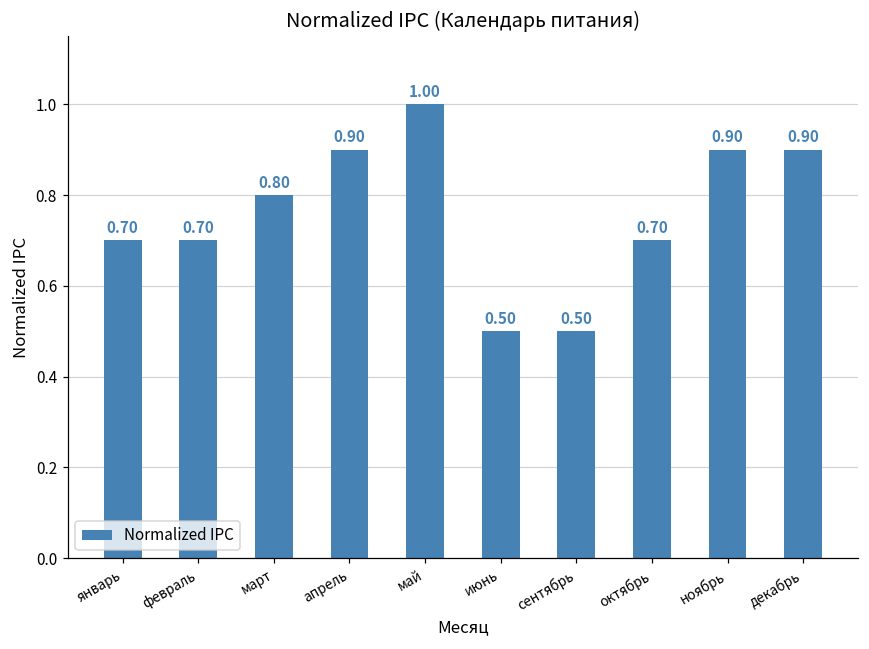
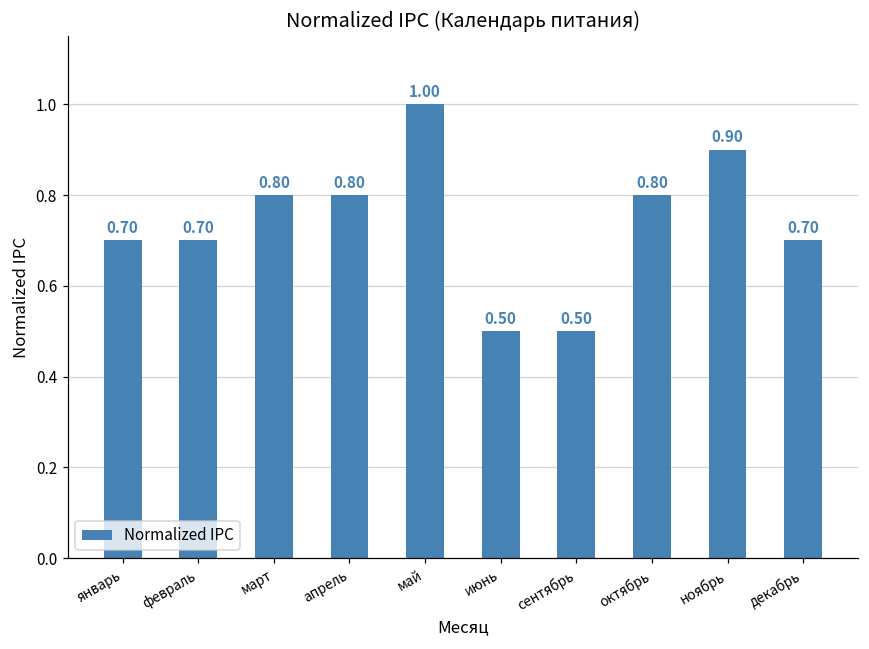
апрель: 0.90 -> 0.80
октябрь: 0.70 -> 0.80
декабрь: 0.90 -> 0.70
